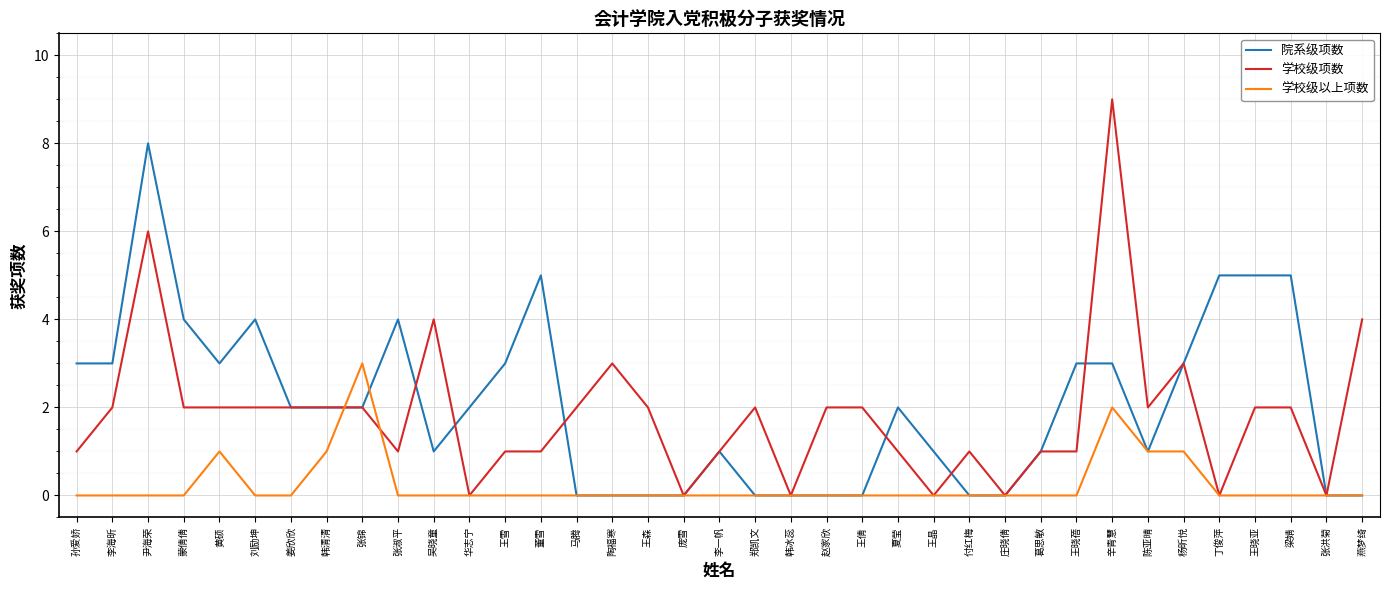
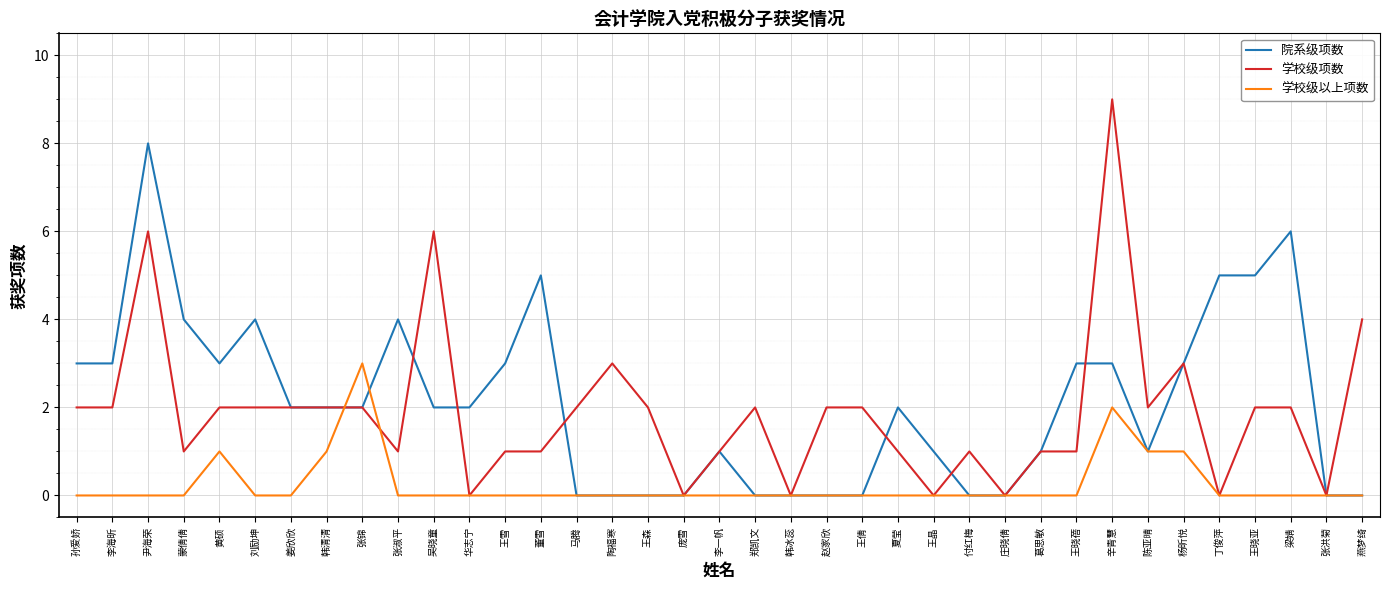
学校级项数, 孙爱娇: 1 -> 2
学校级项数, 蒙倩倩: 2 -> 1
院系级项数, 吴晓童: 1 -> 2
学校级项数, 吴晓童: 4 -> 6
院系级项数, 梁婧: 5 -> 6
